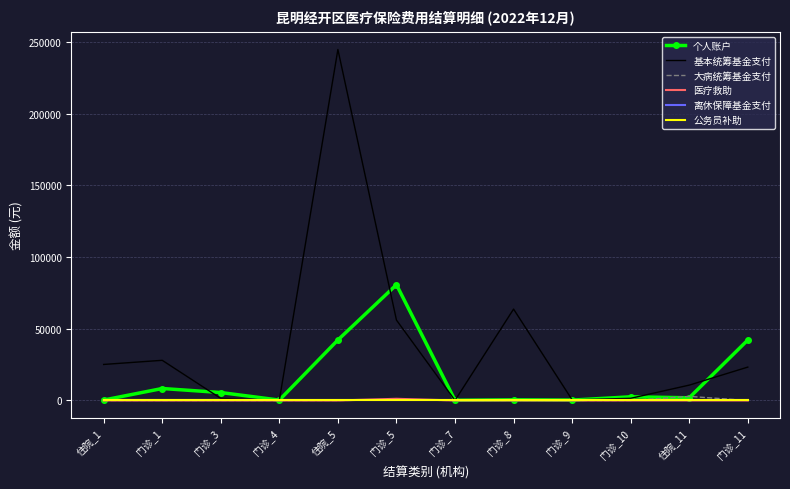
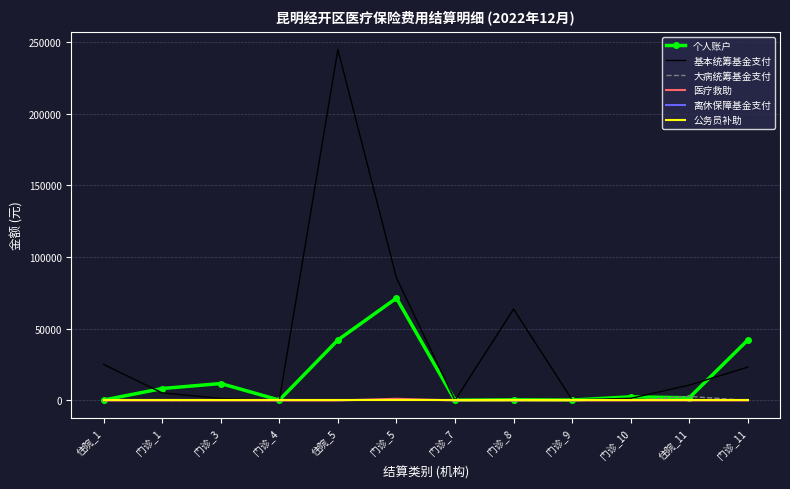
基本统筹基金支付, 门诊_1: 28000 -> 5000
个人账户, 门诊_3: 6000 -> 12000
个人账户, 门诊_5: 81000 -> 71000
基本统筹基金支付, 门诊_5: 56000 -> 85000
